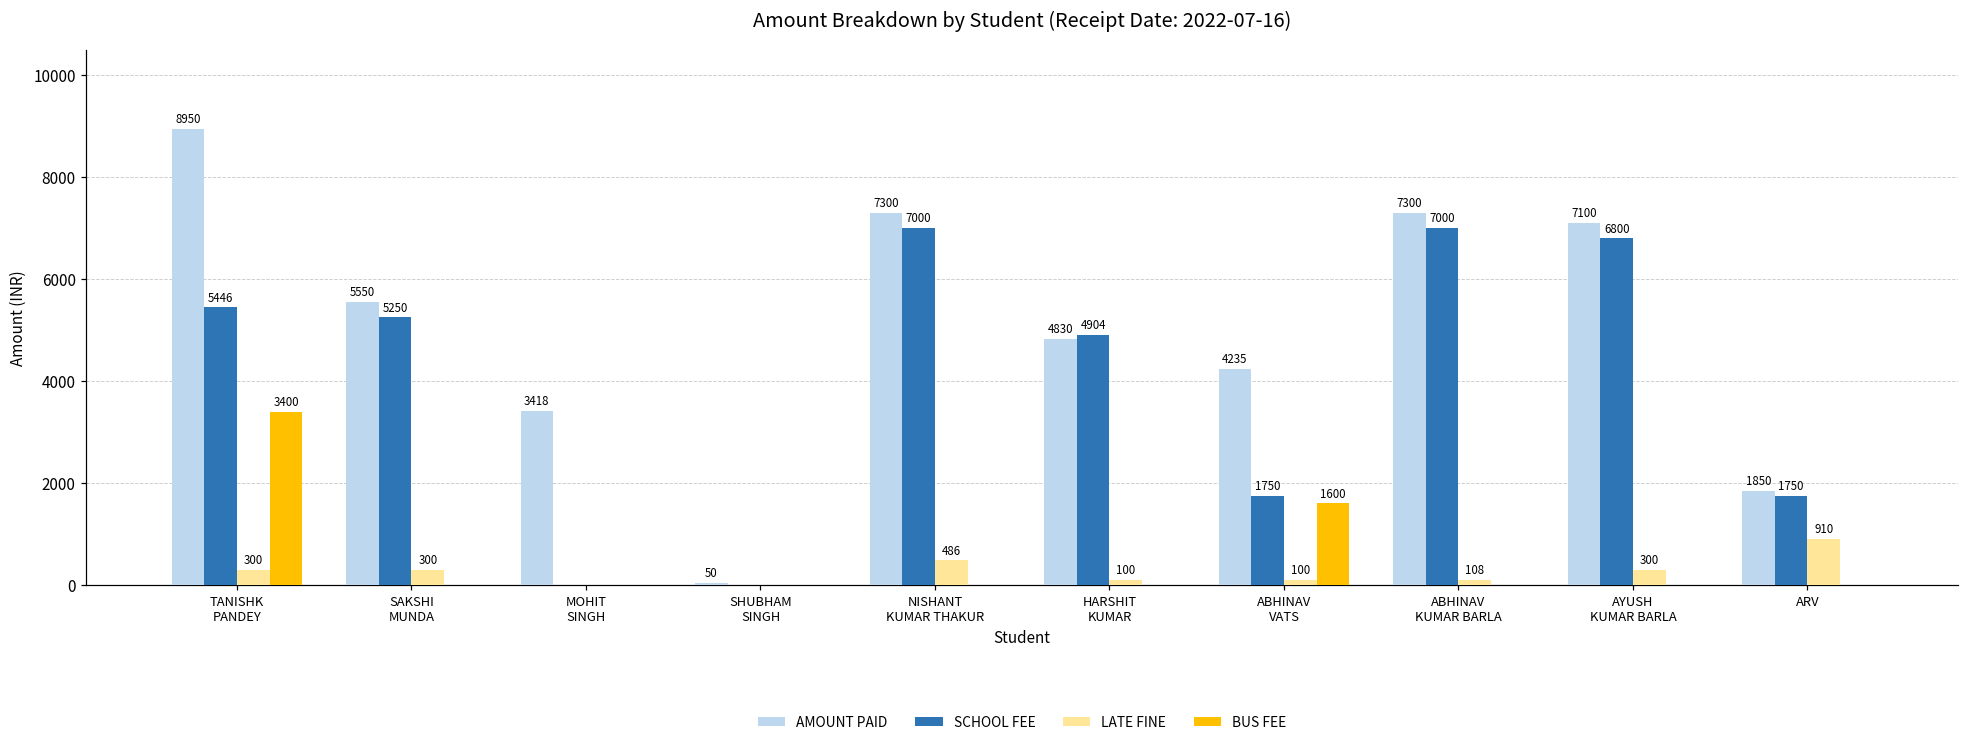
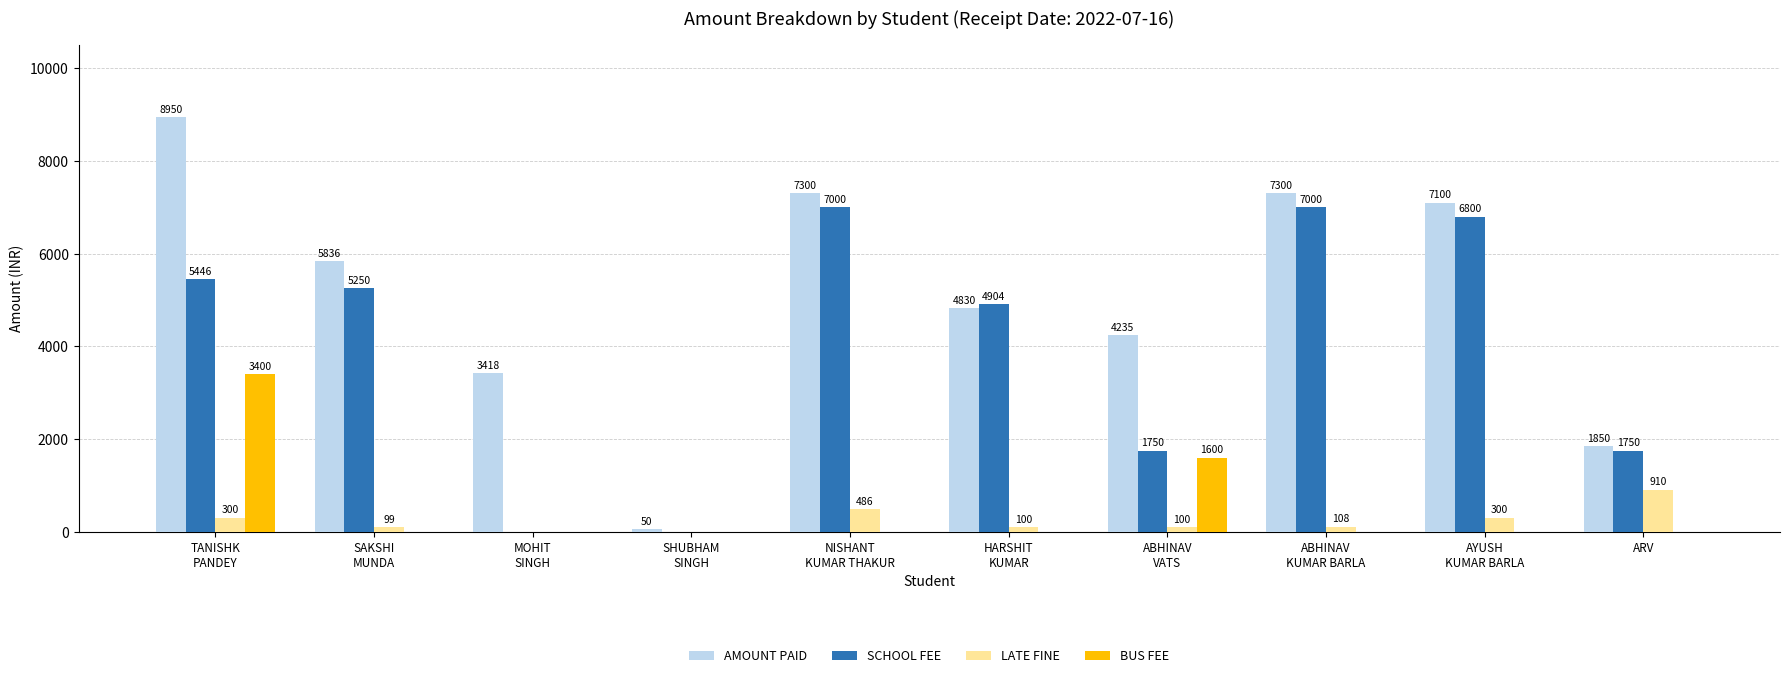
AMOUNT PAID, SAKSHI MUNDA: 5550 -> 5836
LATE FINE, SAKSHI MUNDA: 300 -> 99
